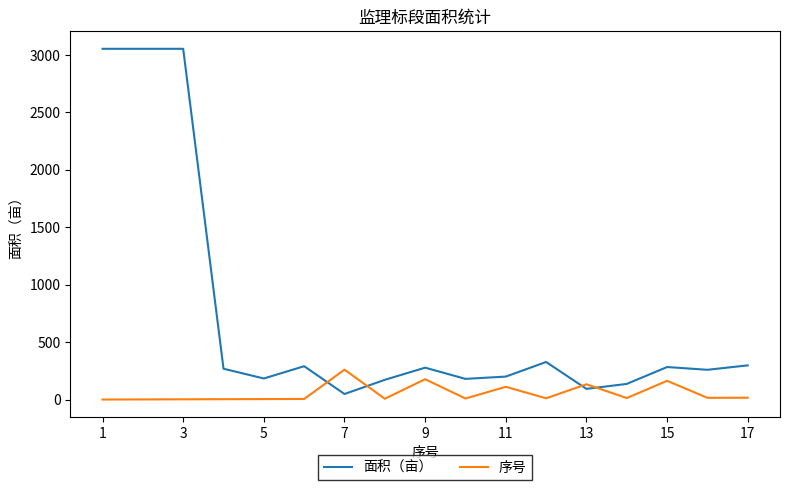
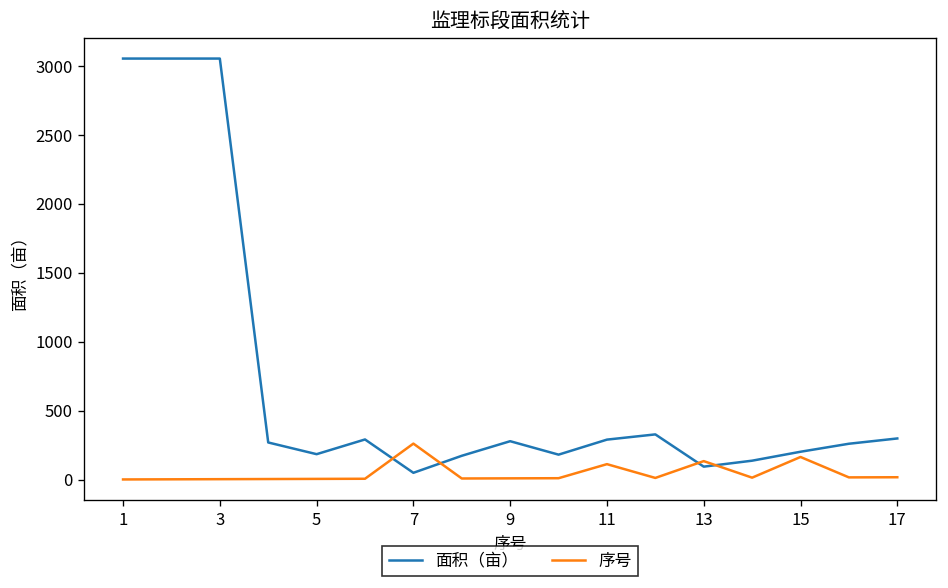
序号, 9: 180 -> 10
面积（亩）, 11: 200 -> 290
面积（亩）, 15: 280 -> 200
